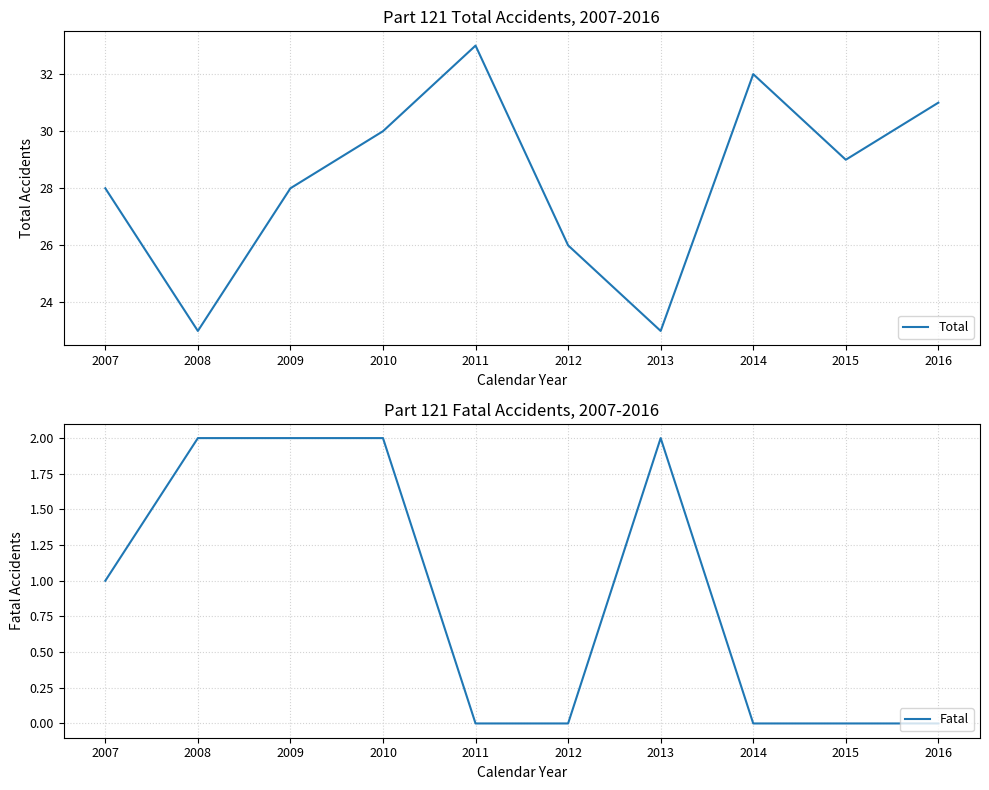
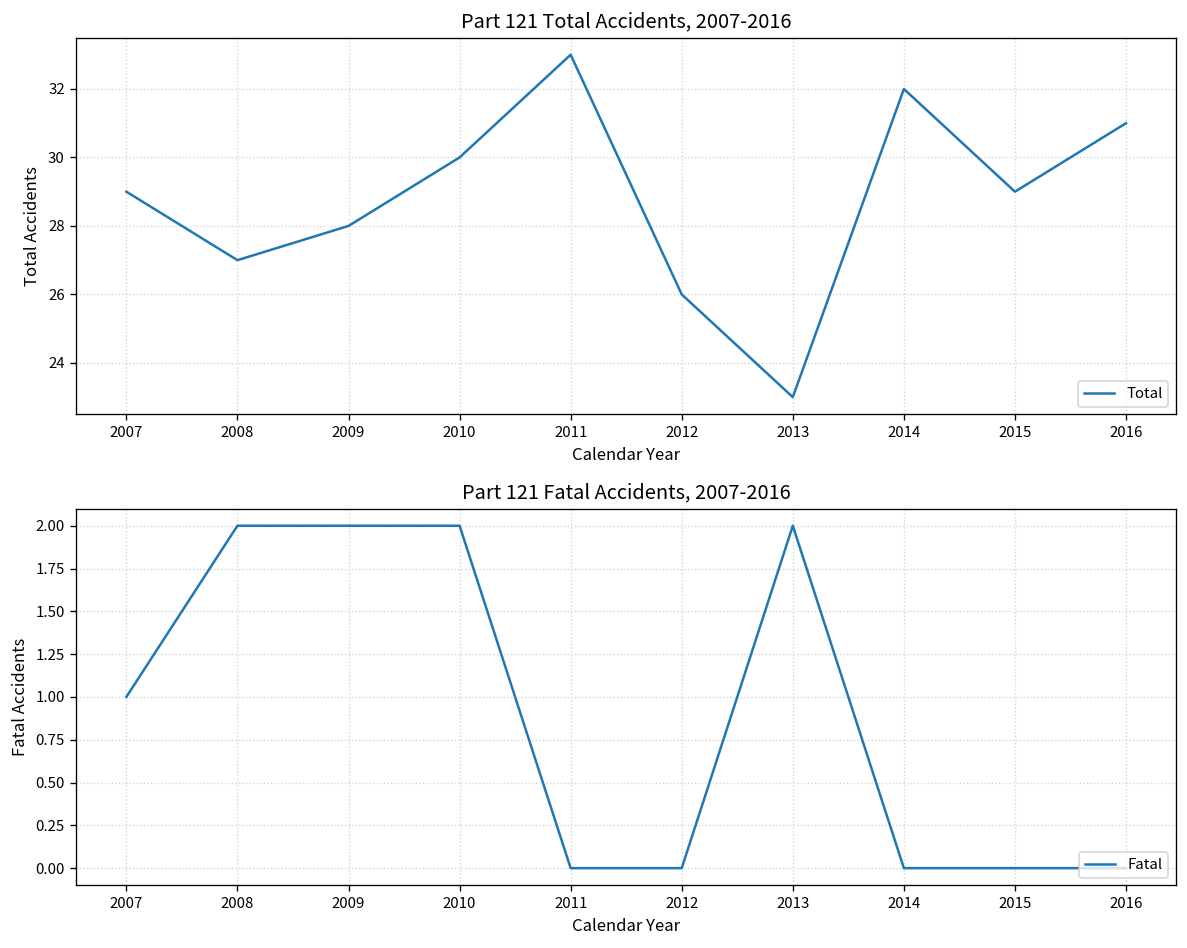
Part 121 Total Accidents, 2007-2016, 2007: 28 -> 29
Part 121 Total Accidents, 2007-2016, 2008: 23 -> 27
